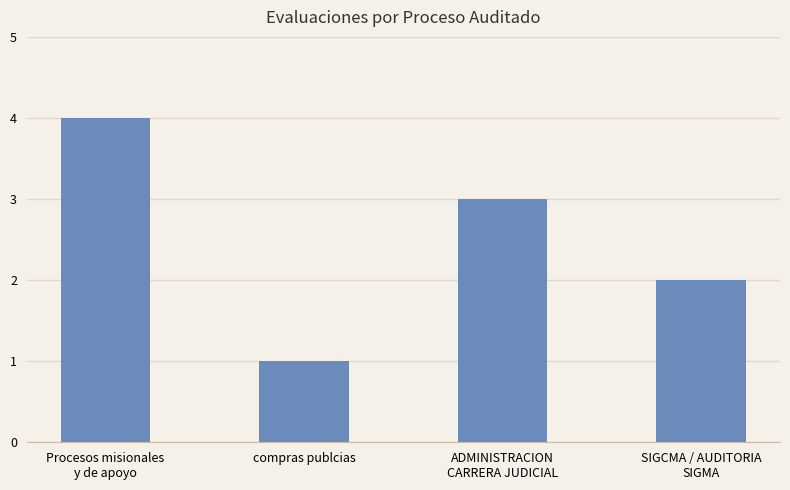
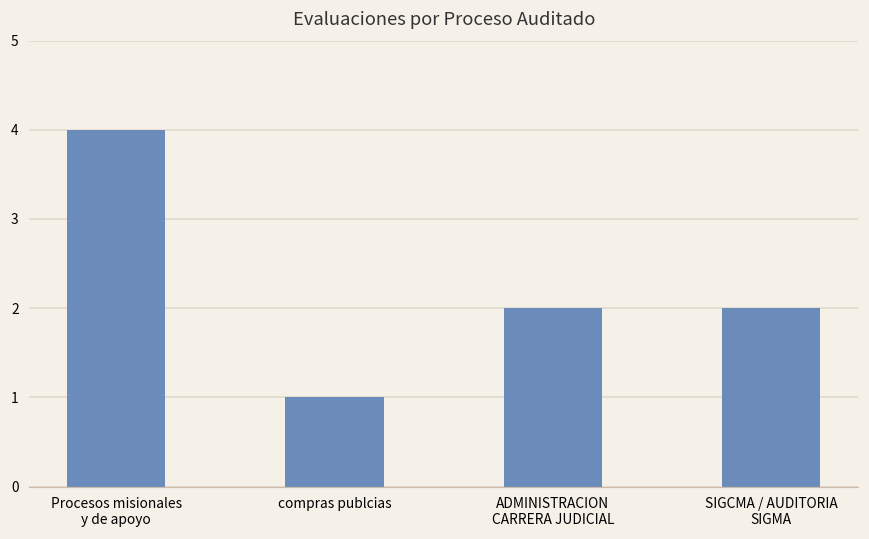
ADMINISTRACION CARRERA JUDICIAL: 3 -> 2
